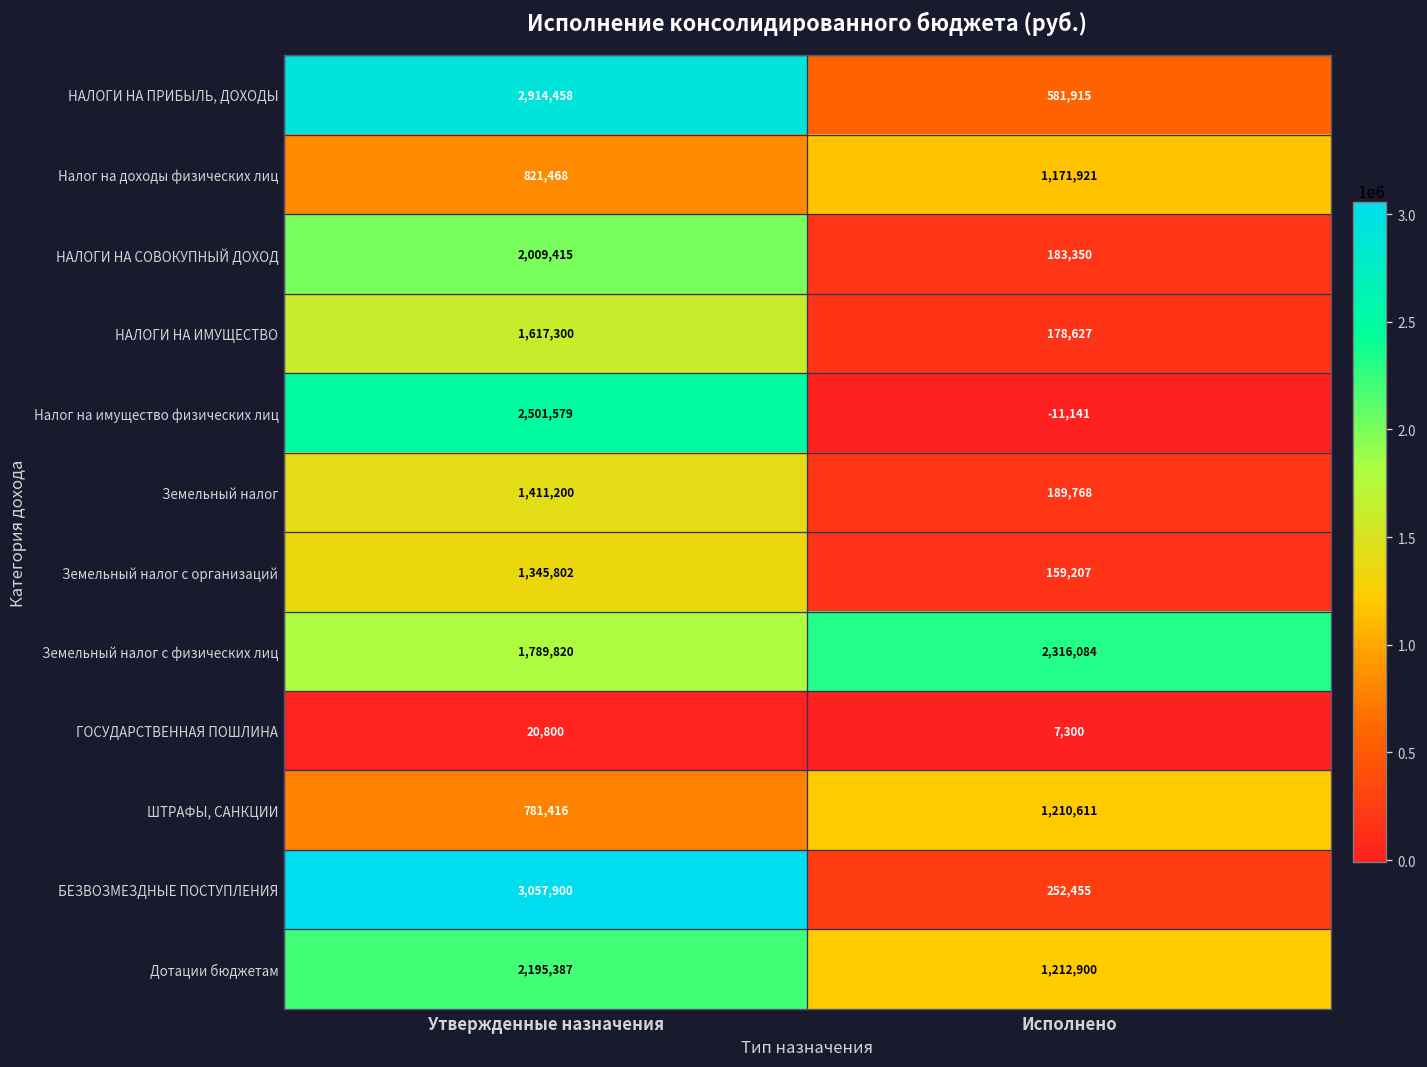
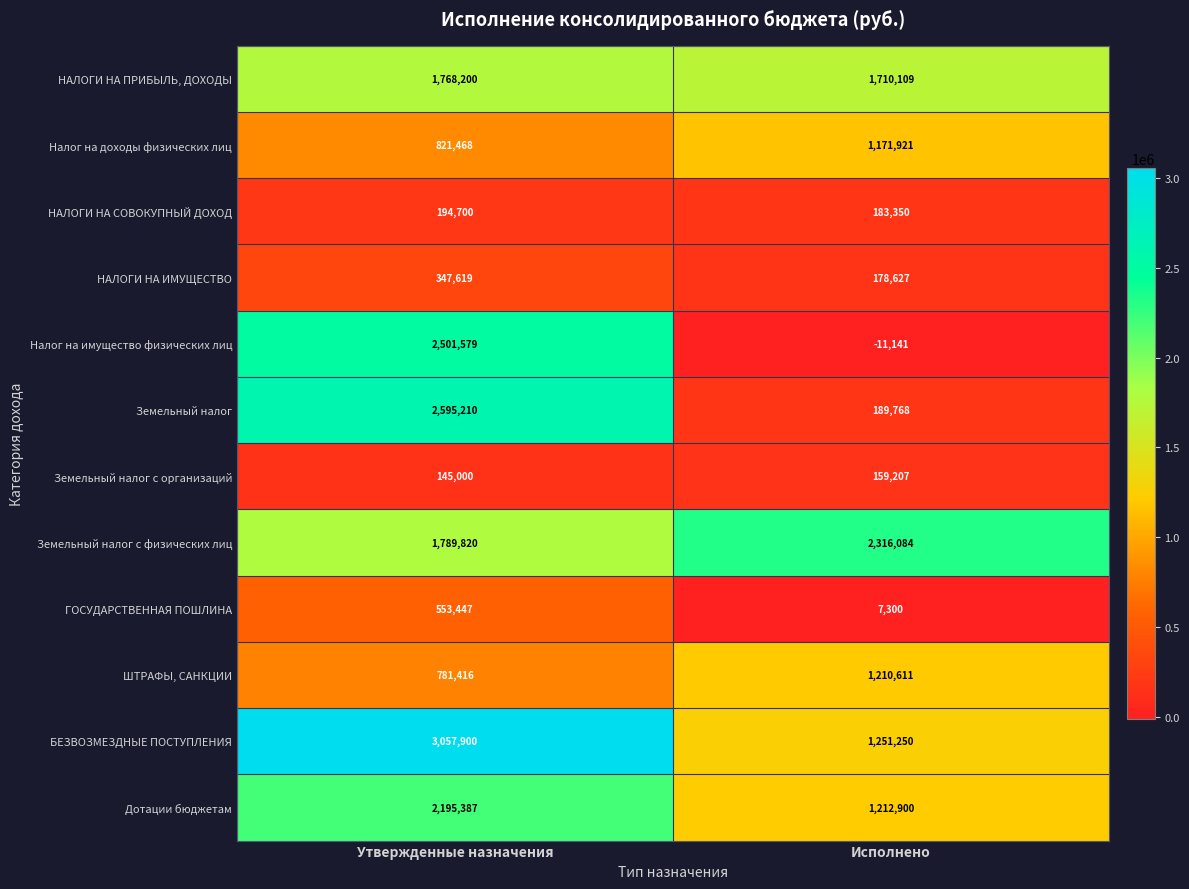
НАЛОГИ НА ПРИБЫЛЬ, ДОХОДЫ, Утвержденные назначения: 2,914,458 -> 1,768,200
НАЛОГИ НА ПРИБЫЛЬ, ДОХОДЫ, Исполнено: 581,915 -> 1,710,109
НАЛОГИ НА СОВОКУПНЫЙ ДОХОД, Утвержденные назначения: 2,009,415 -> 194,700
НАЛОГИ НА ИМУЩЕСТВО, Утвержденные назначения: 1,617,300 -> 347,619
Земельный налог, Утвержденные назначения: 1,411,200 -> 2,595,210
Земельный налог с организаций, Утвержденные назначения: 1,345,802 -> 145,000
ГОСУДАРСТВЕННАЯ ПОШЛИНА, Утвержденные назначения: 20,800 -> 553,447
БЕЗВОЗМЕЗДНЫЕ ПОСТУПЛЕНИЯ, Исполнено: 252,455 -> 1,251,250
